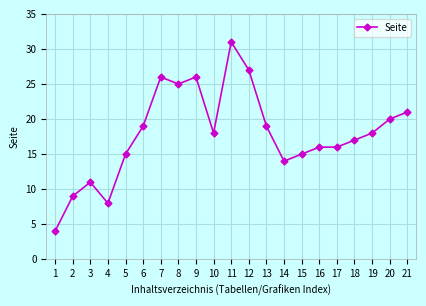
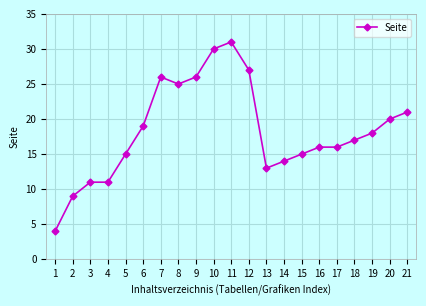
4: 8 -> 11
10: 18 -> 30
13: 19 -> 13
